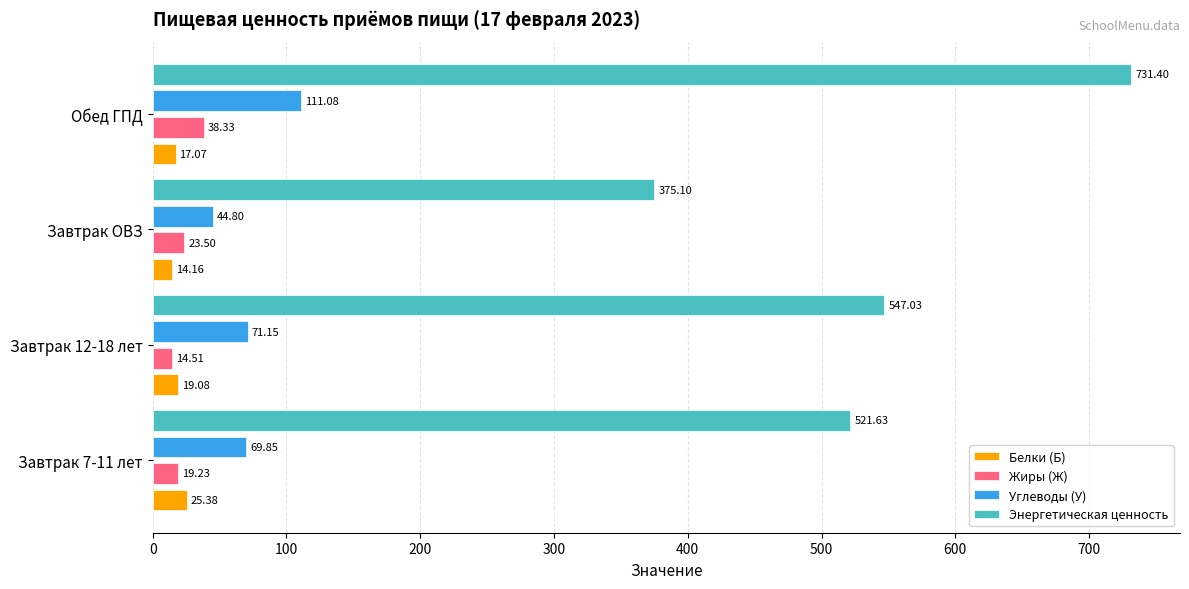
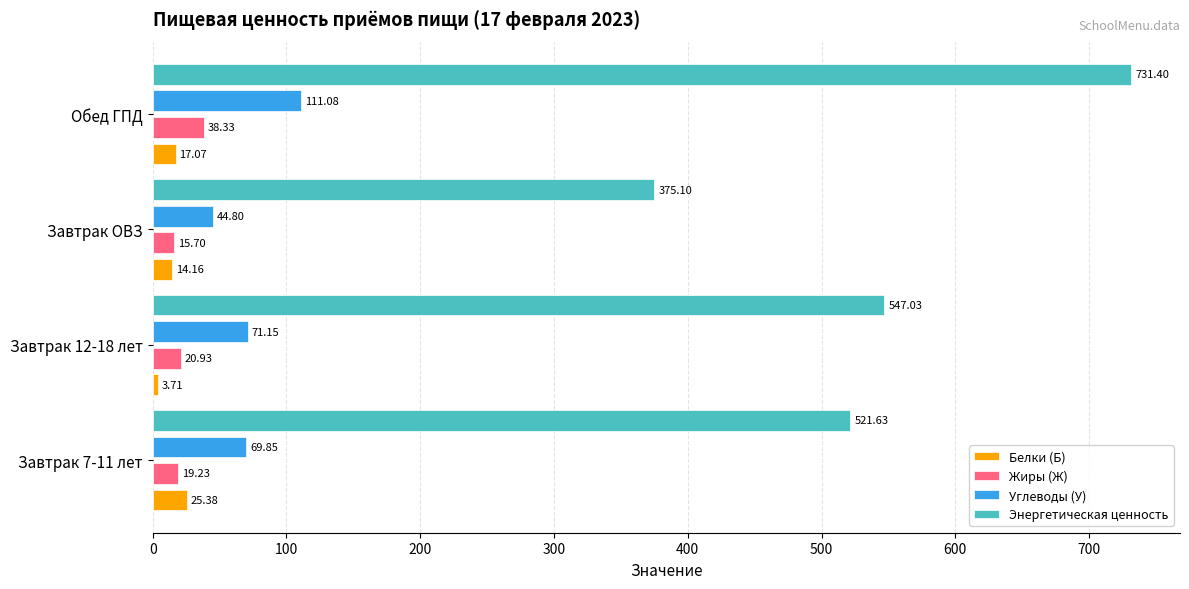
Жиры (Ж), Завтрак ОВЗ: 23.50 -> 15.70
Жиры (Ж), Завтрак 12-18 лет: 14.51 -> 20.93
Белки (Б), Завтрак 12-18 лет: 19.08 -> 3.71
